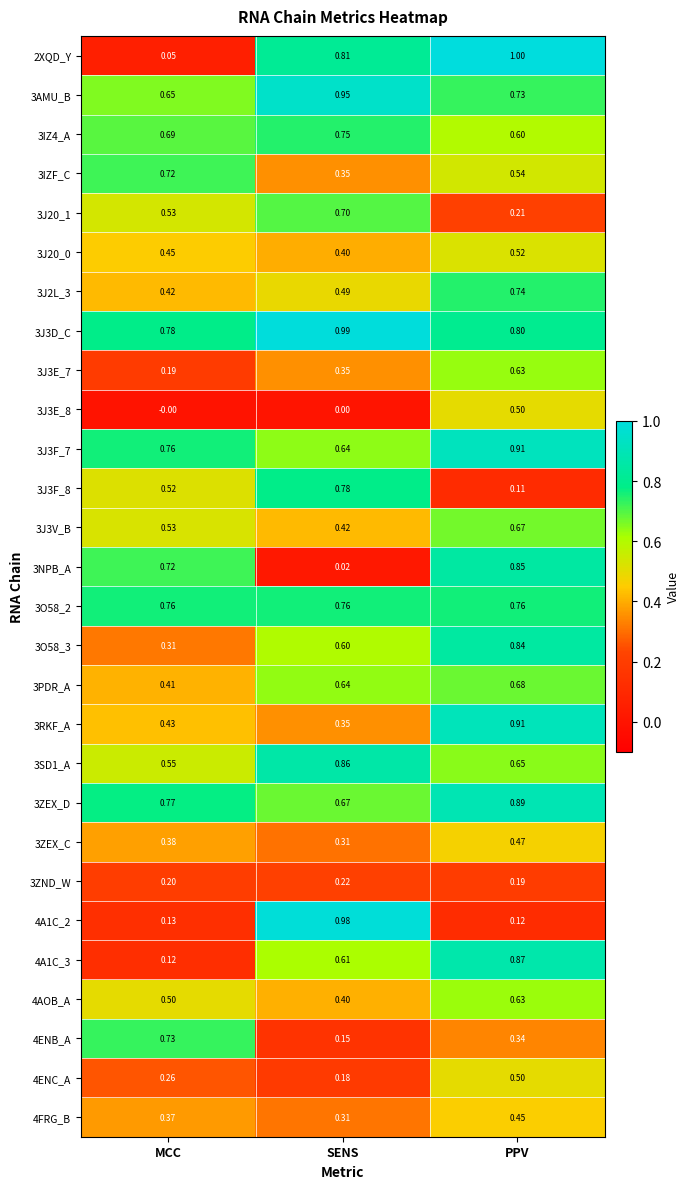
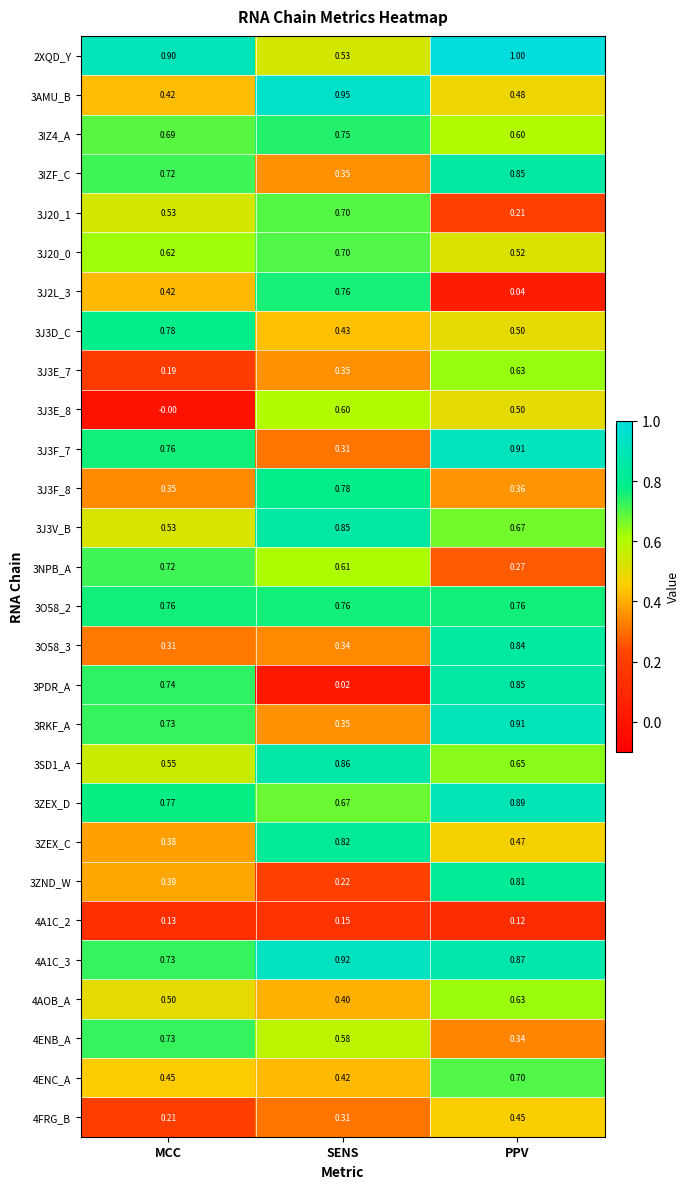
2XQD_Y, MCC: 0.05 -> 0.90
2XQD_Y, SENS: 0.81 -> 0.53
3AMU_B, MCC: 0.65 -> 0.42
3AMU_B, PPV: 0.73 -> 0.48
3IZF_C, PPV: 0.54 -> 0.85
3J20_0, MCC: 0.45 -> 0.62
3J20_0, SENS: 0.40 -> 0.70
3J2L_3, SENS: 0.49 -> 0.76
3J2L_3, PPV: 0.74 -> 0.04
3J3D_C, SENS: 0.99 -> 0.43
3J3D_C, PPV: 0.80 -> 0.50
3J3E_8, SENS: 0.00 -> 0.60
3J3F_7, SENS: 0.64 -> 0.31
3J3F_8, MCC: 0.52 -> 0.35
3J3F_8, PPV: 0.11 -> 0.36
3J3V_B, SENS: 0.42 -> 0.85
3NPB_A, SENS: 0.02 -> 0.61
3NPB_A, PPV: 0.85 -> 0.27
3O58_3, SENS: 0.60 -> 0.34
3PDR_A, MCC: 0.41 -> 0.74
3PDR_A, SENS: 0.64 -> 0.02
3PDR_A, PPV: 0.68 -> 0.85
3RKF_A, MCC: 0.43 -> 0.73
3ZEX_C, SENS: 0.31 -> 0.82
3ZND_W, MCC: 0.20 -> 0.39
3ZND_W, PPV: 0.19 -> 0.81
4A1C_2, SENS: 0.98 -> 0.15
4A1C_3, MCC: 0.12 -> 0.73
4A1C_3, SENS: 0.61 -> 0.92
4ENB_A, SENS: 0.15 -> 0.58
4ENC_A, MCC: 0.26 -> 0.45
4ENC_A, SENS: 0.18 -> 0.42
4ENC_A, PPV: 0.50 -> 0.70
4FRG_B, MCC: 0.37 -> 0.21
